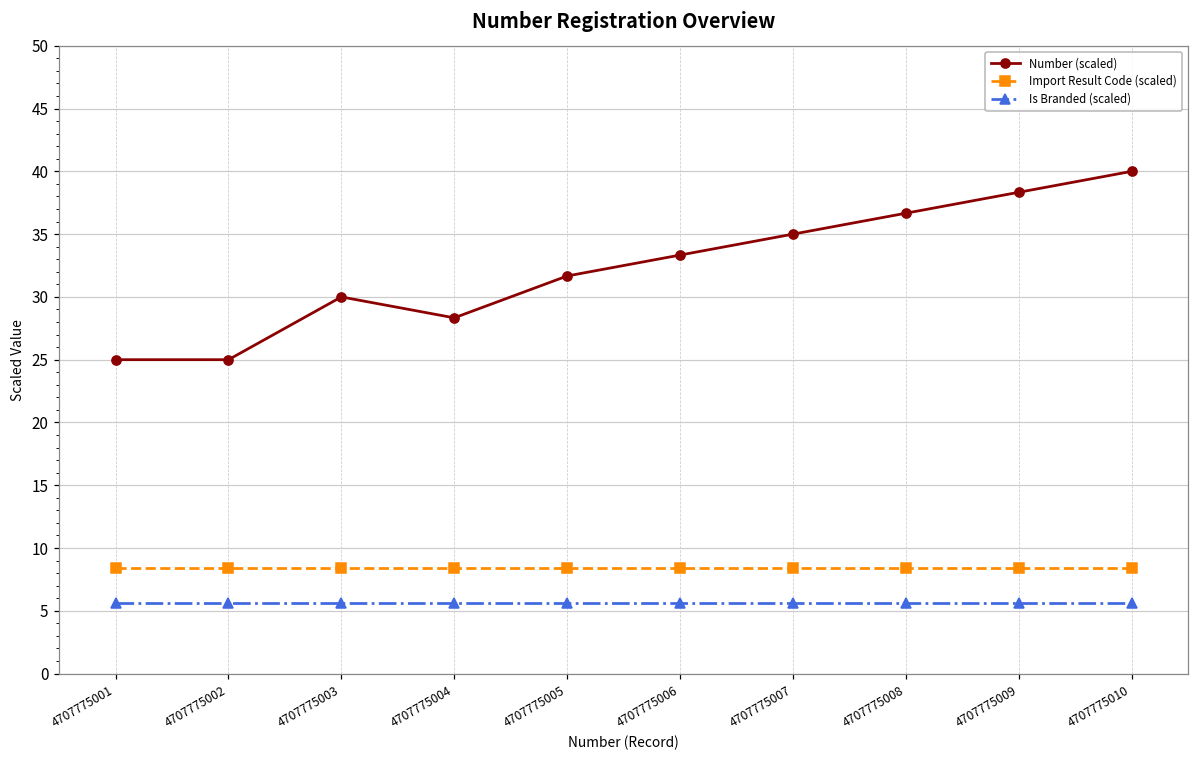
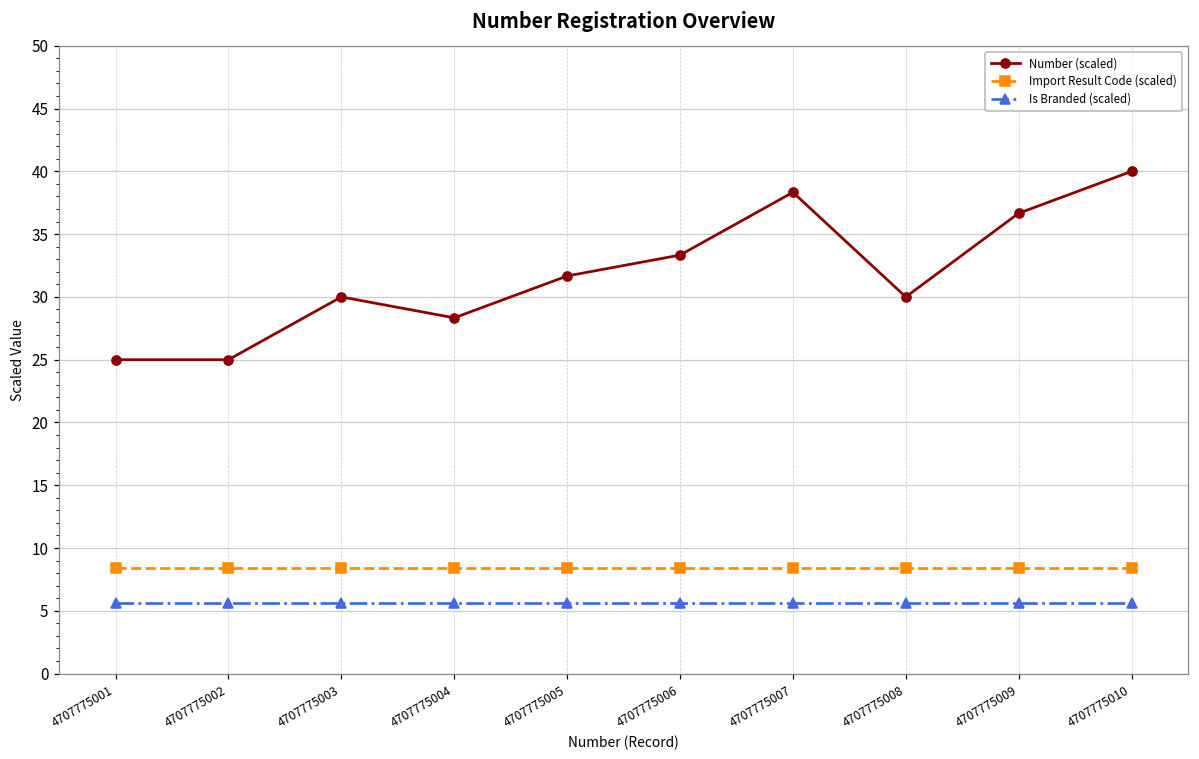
Number (scaled), 4707775007: 35.0 -> 38.3
Number (scaled), 4707775008: 36.7 -> 30.0
Number (scaled), 4707775009: 38.3 -> 36.7
